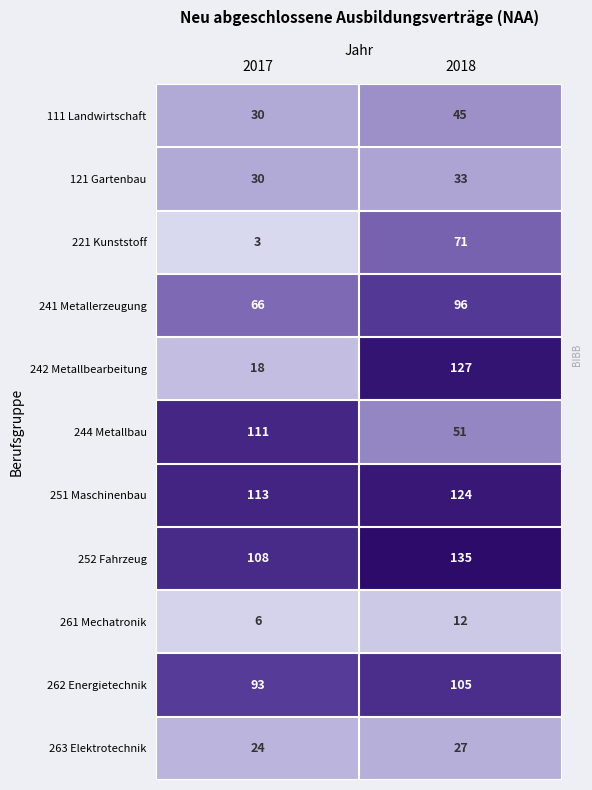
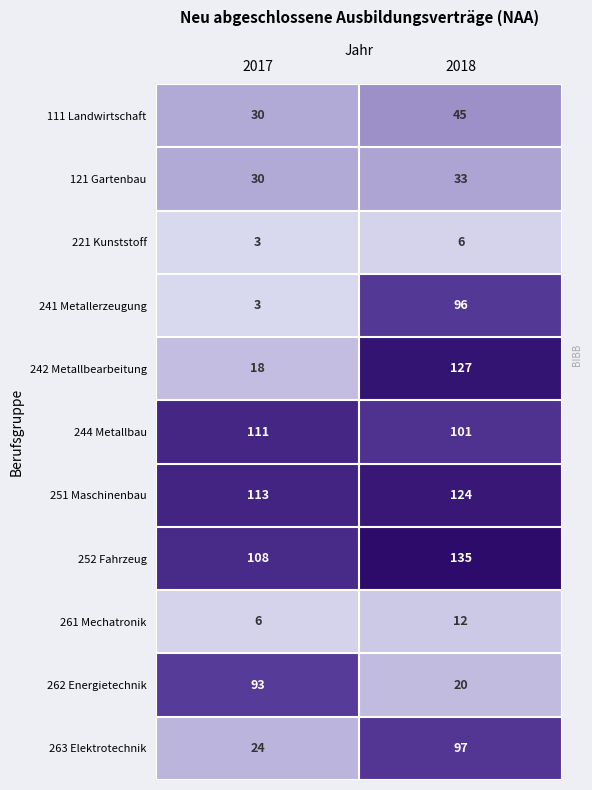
221 Kunststoff, 2018: 71 -> 6
241 Metallerzeugung, 2017: 66 -> 3
244 Metallbau, 2018: 51 -> 101
262 Energietechnik, 2018: 105 -> 20
263 Elektrotechnik, 2018: 27 -> 97
